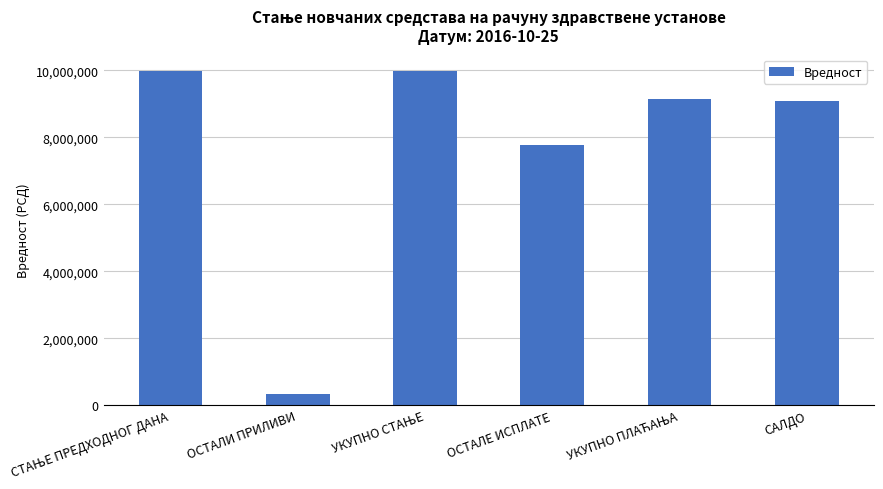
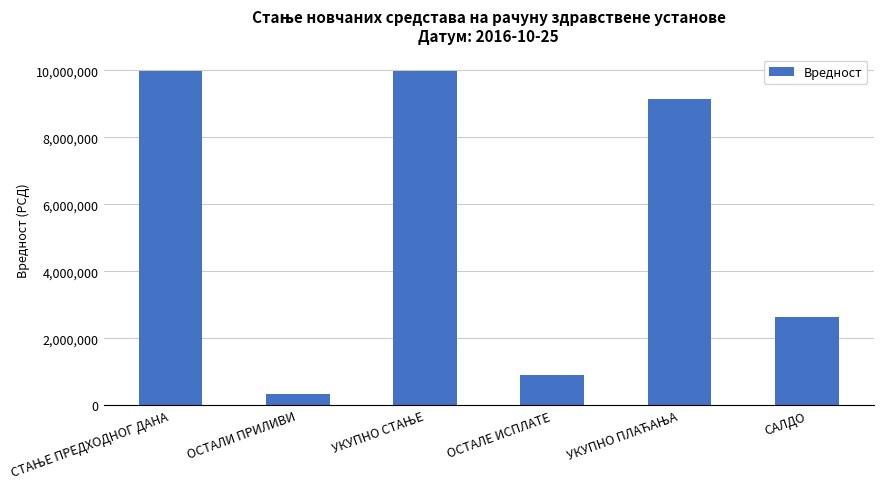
ОСТАЛЕ ИСПЛАТЕ: 7,800,000 -> 900,000
САЛДО: 9,100,000 -> 2,600,000
